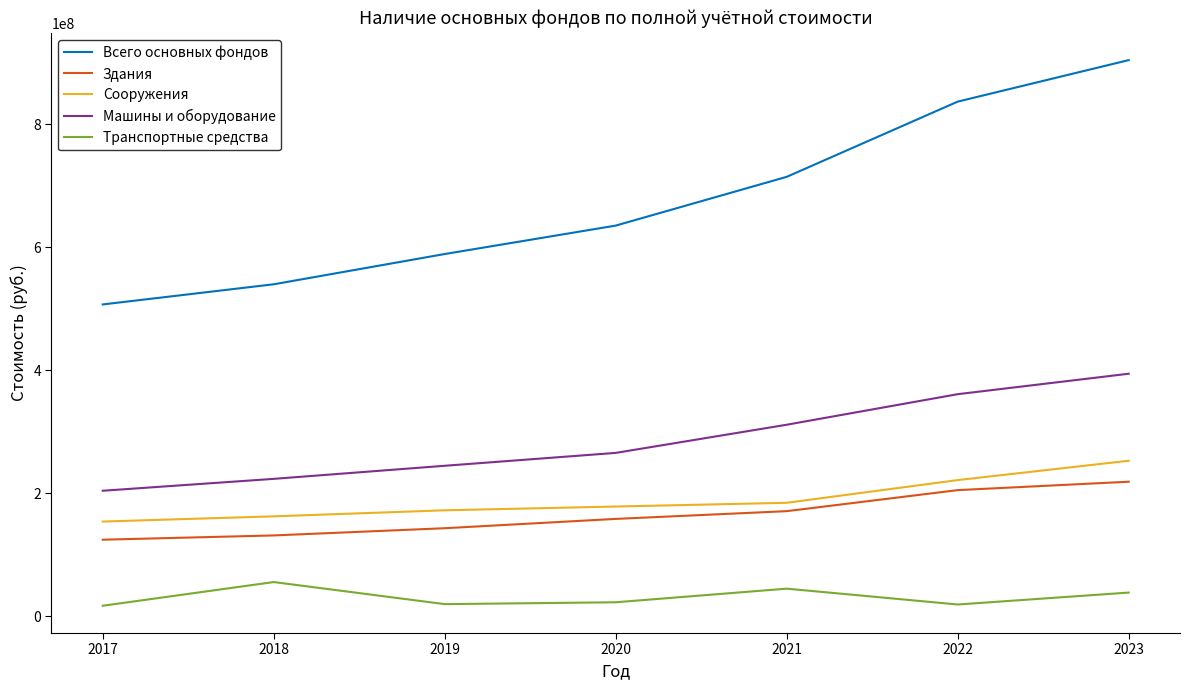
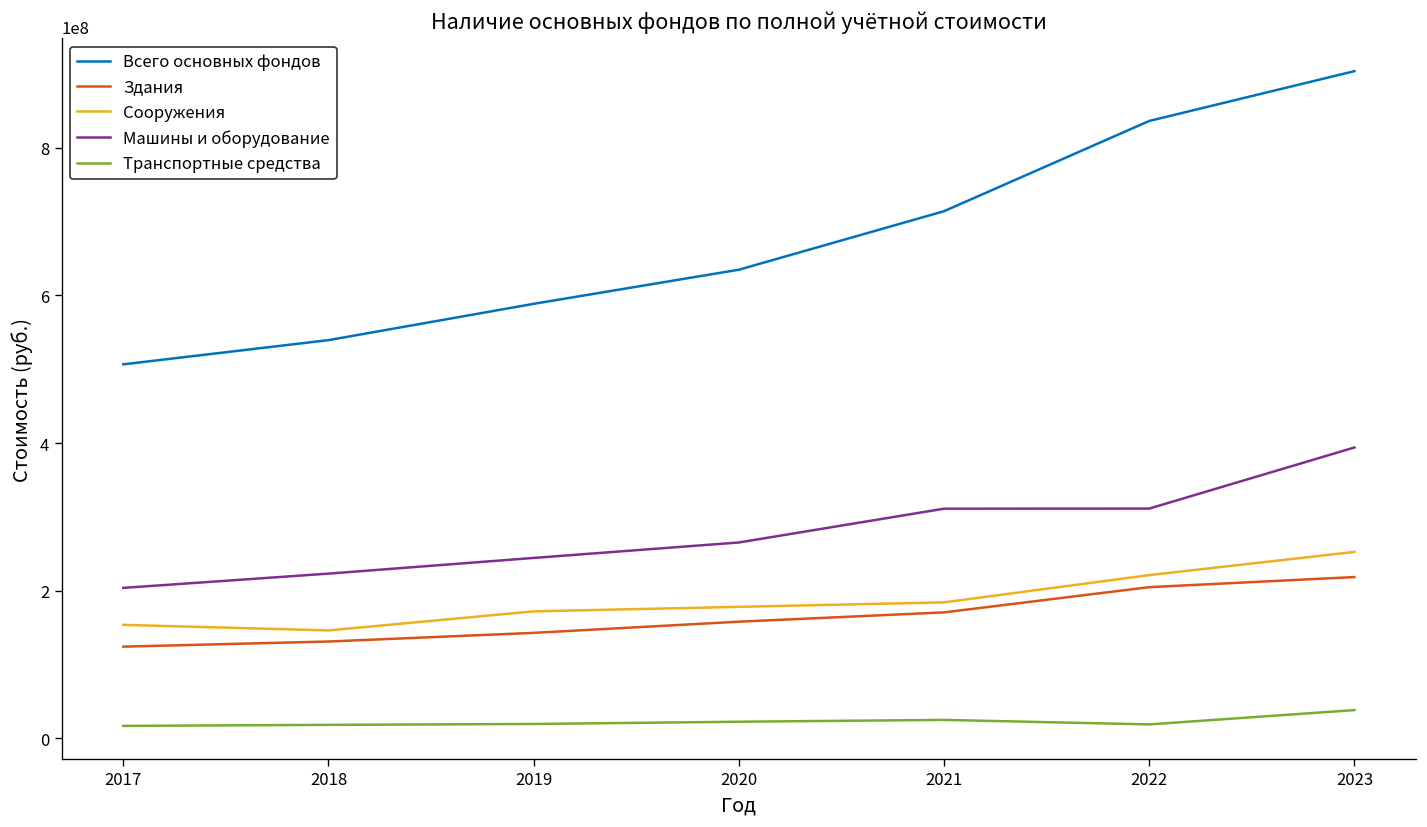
Сооружения, 2018: 160000000 -> 150000000
Транспортные средства, 2018: 60000000 -> 20000000
Транспортные средства, 2021: 40000000 -> 30000000
Машины и оборудование, 2022: 360000000 -> 310000000
